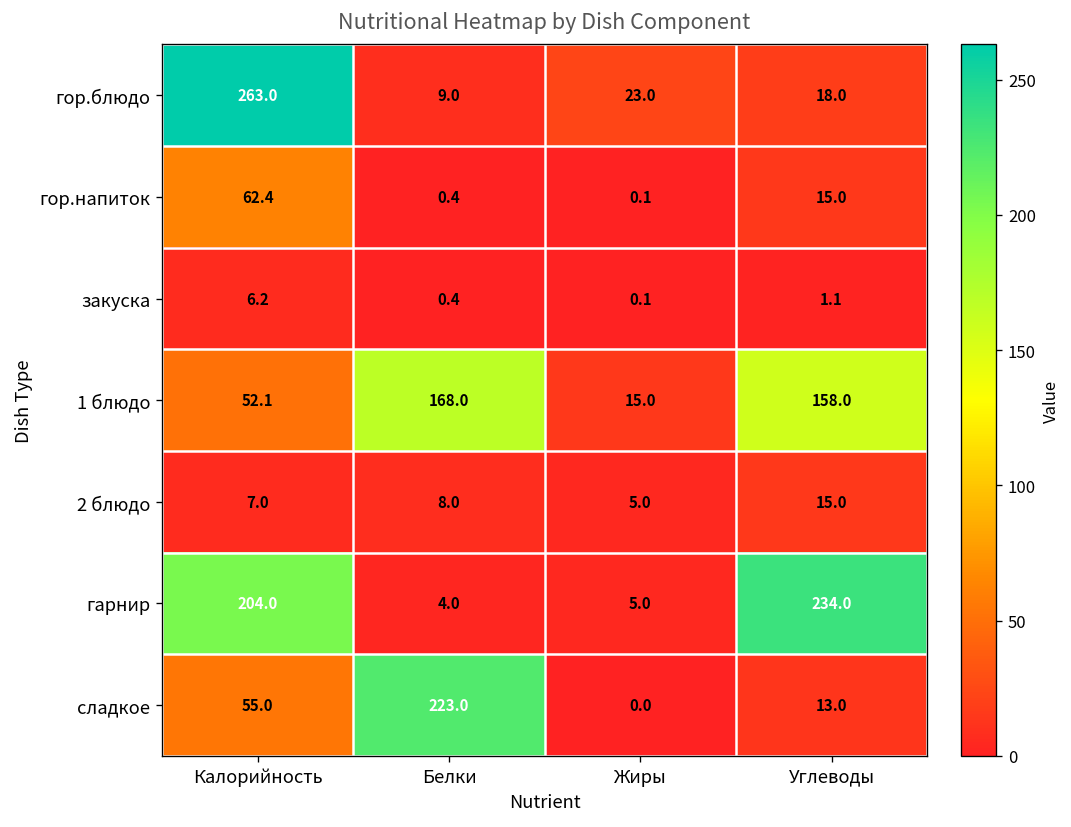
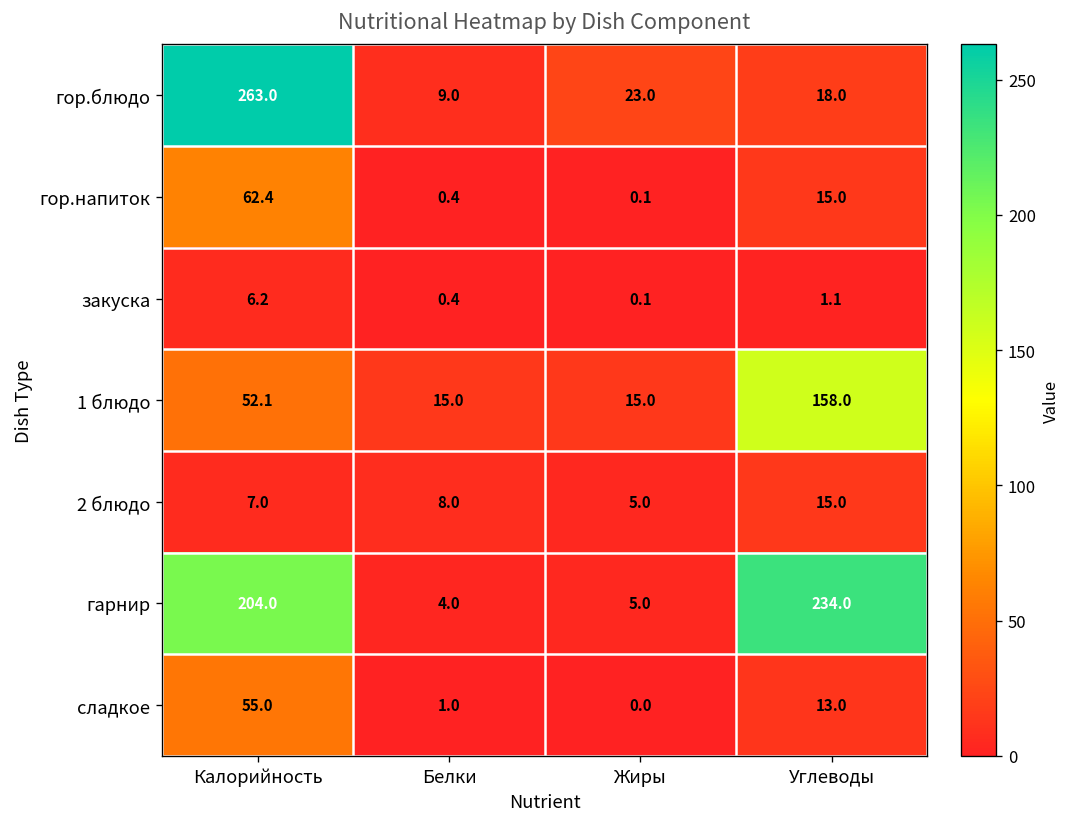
1 блюдо, Белки: 168.0 -> 15.0
сладкое, Белки: 223.0 -> 1.0
